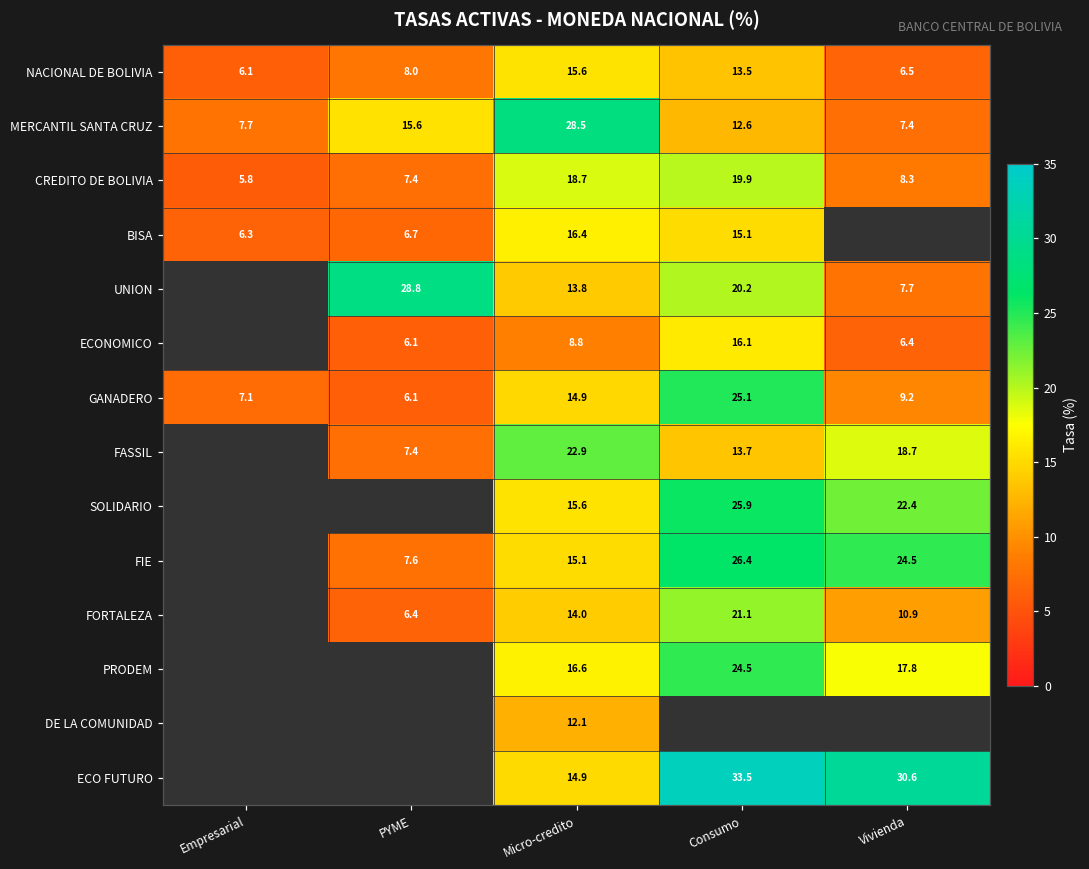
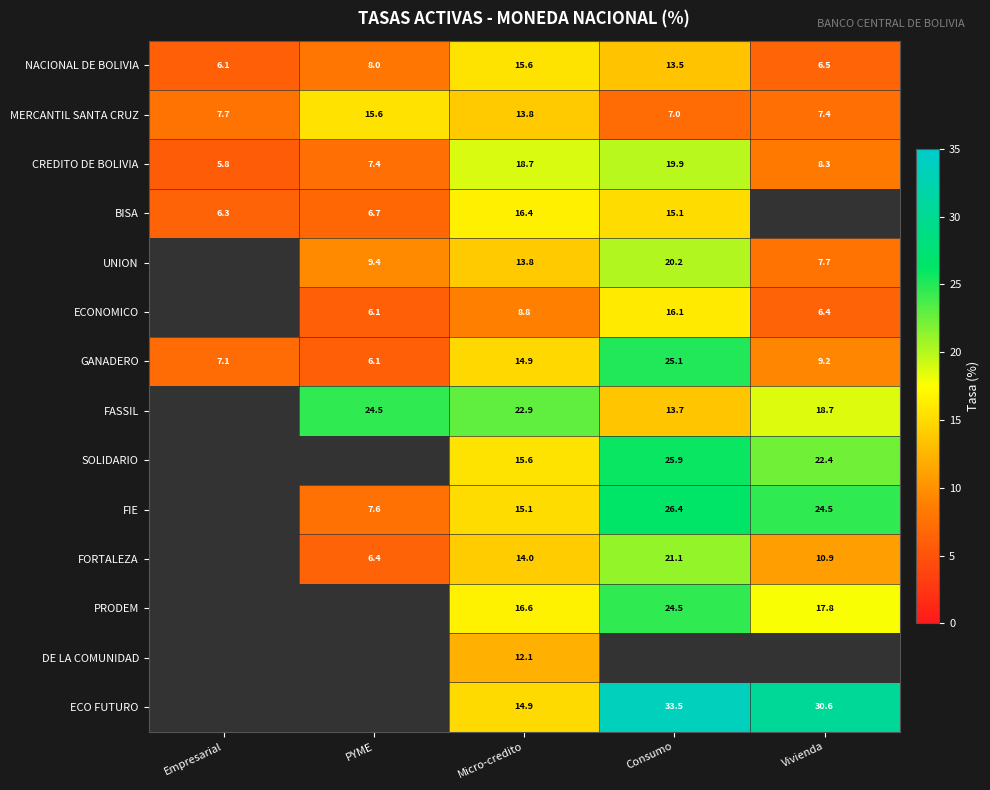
MERCANTIL SANTA CRUZ, Micro-credito: 28.5 -> 13.8
MERCANTIL SANTA CRUZ, Consumo: 12.6 -> 7.0
UNION, PYME: 28.8 -> 9.4
FASSIL, PYME: 7.4 -> 24.5
